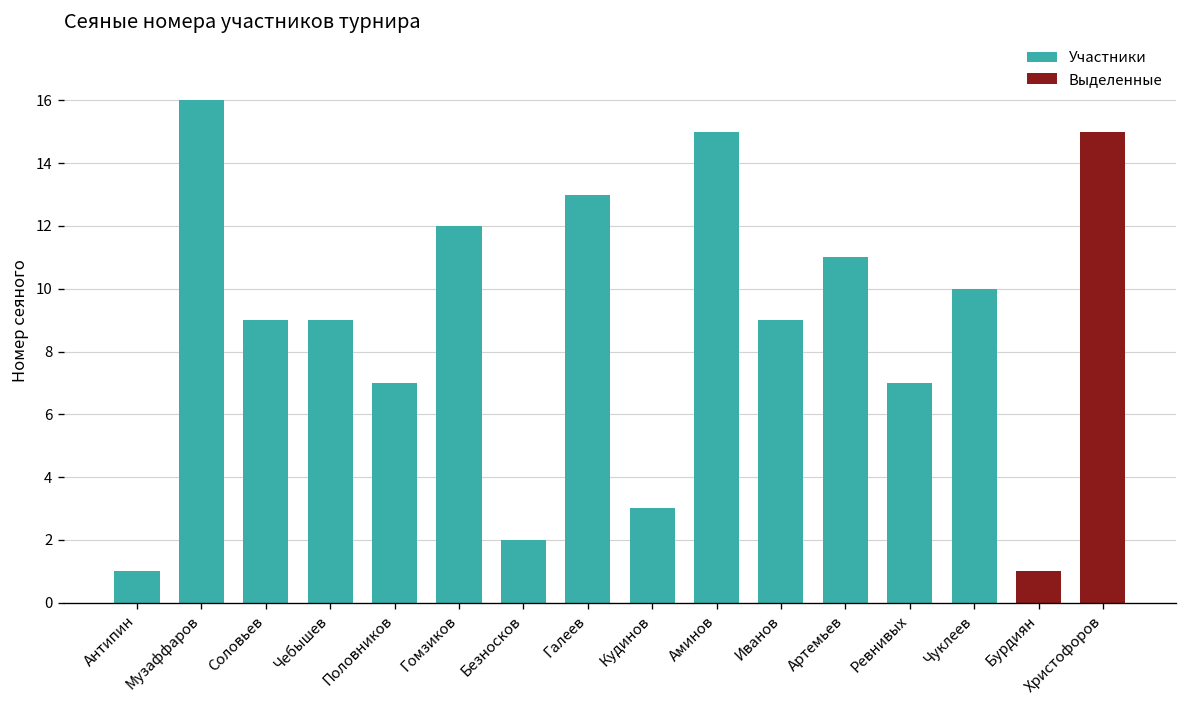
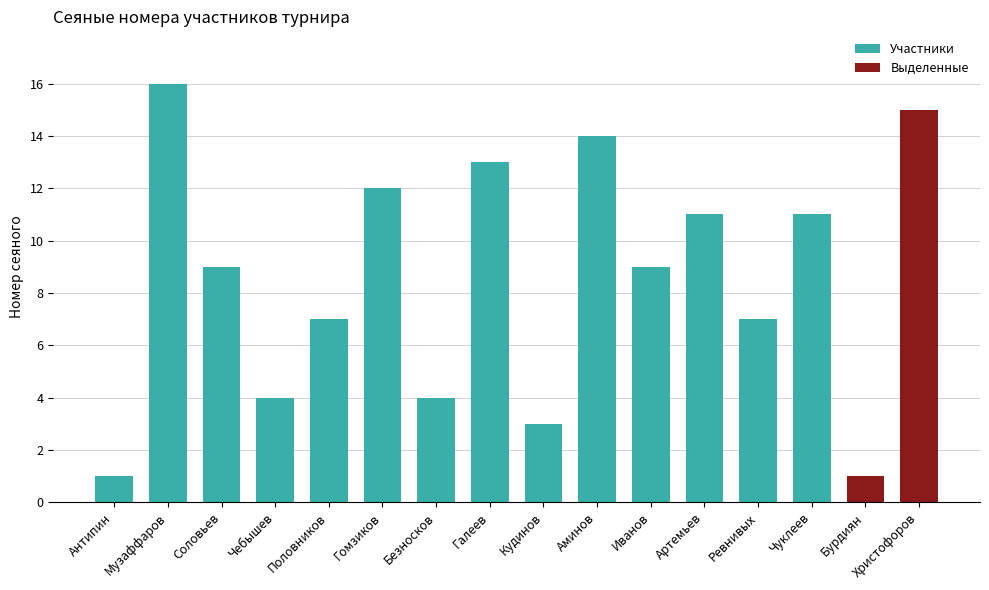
Участники, Чебышев: 9 -> 4
Участники, Безносков: 2 -> 4
Участники, Аминов: 15 -> 14
Участники, Чуклеев: 10 -> 11
